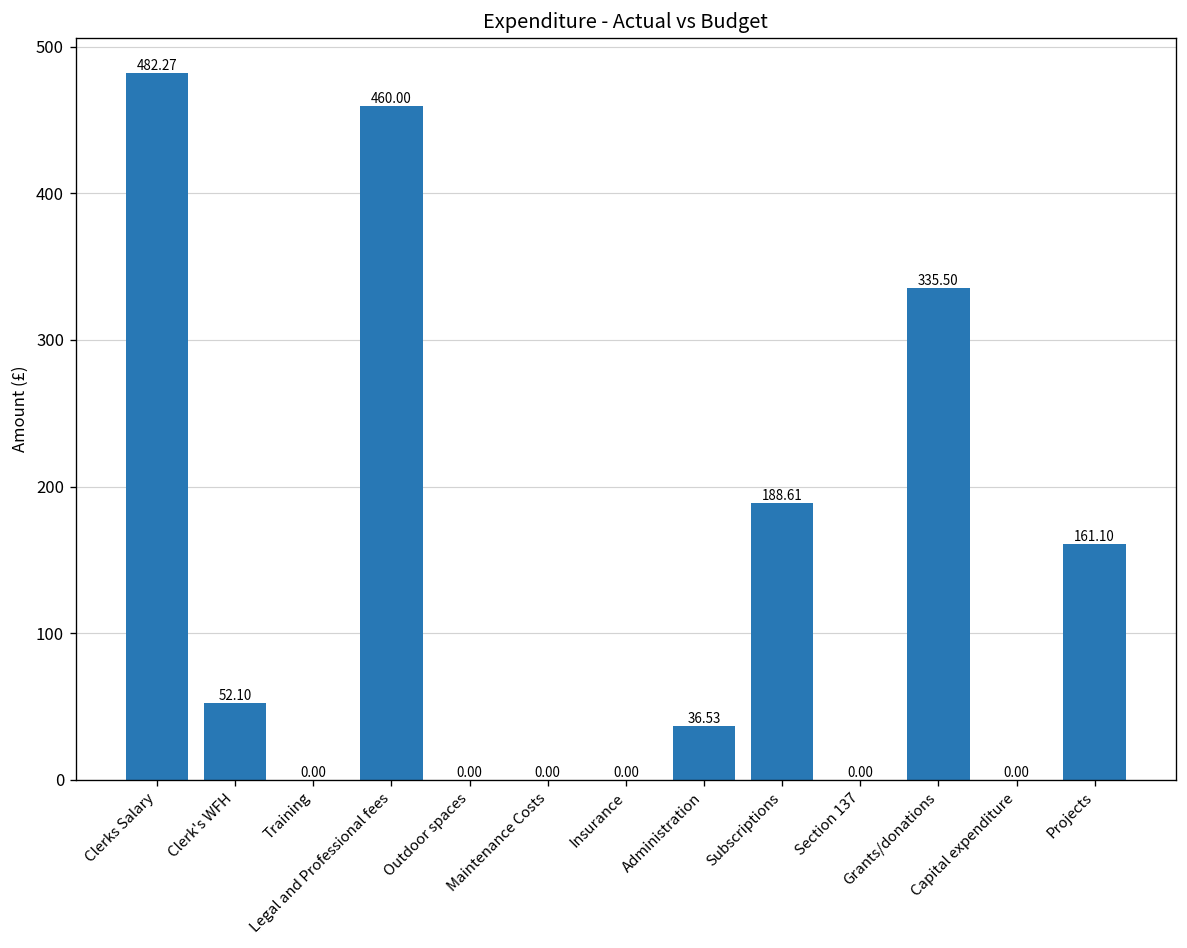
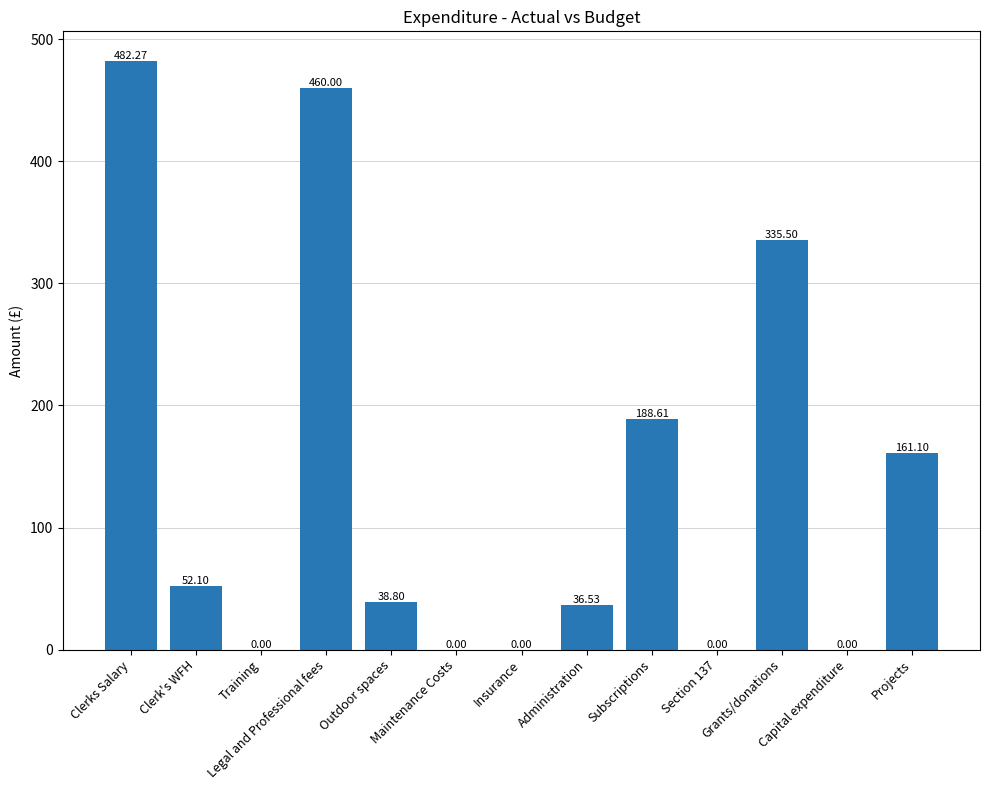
Outdoor spaces: 0.00 -> 38.80
